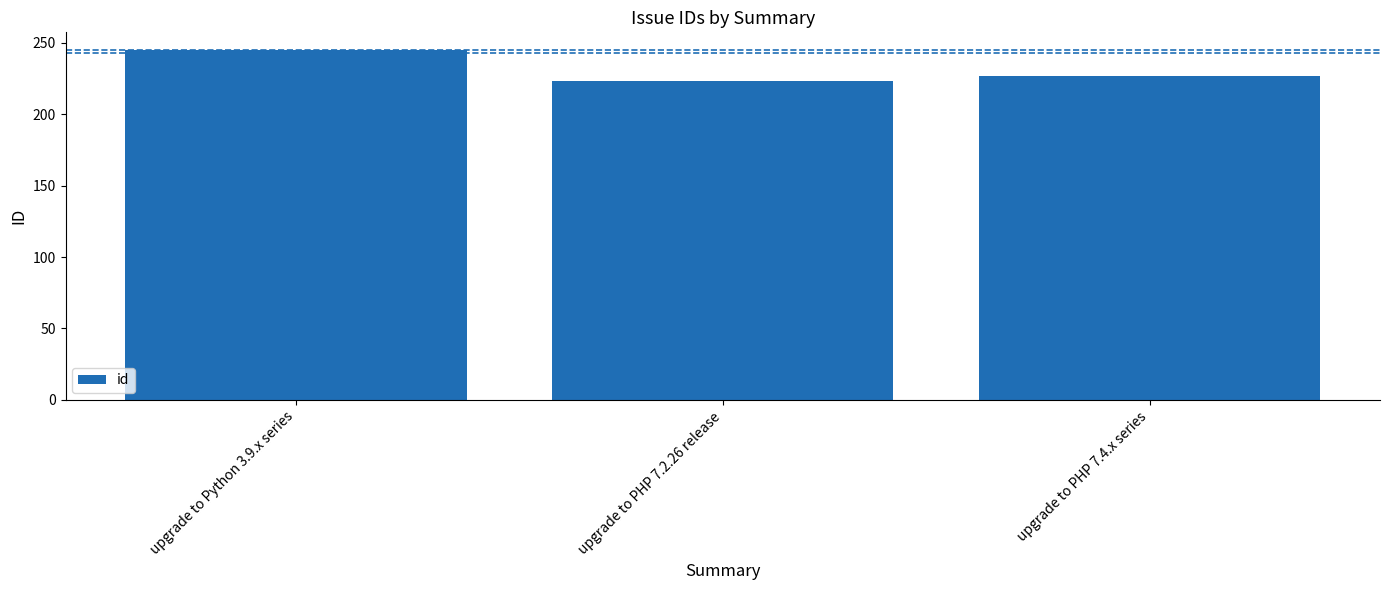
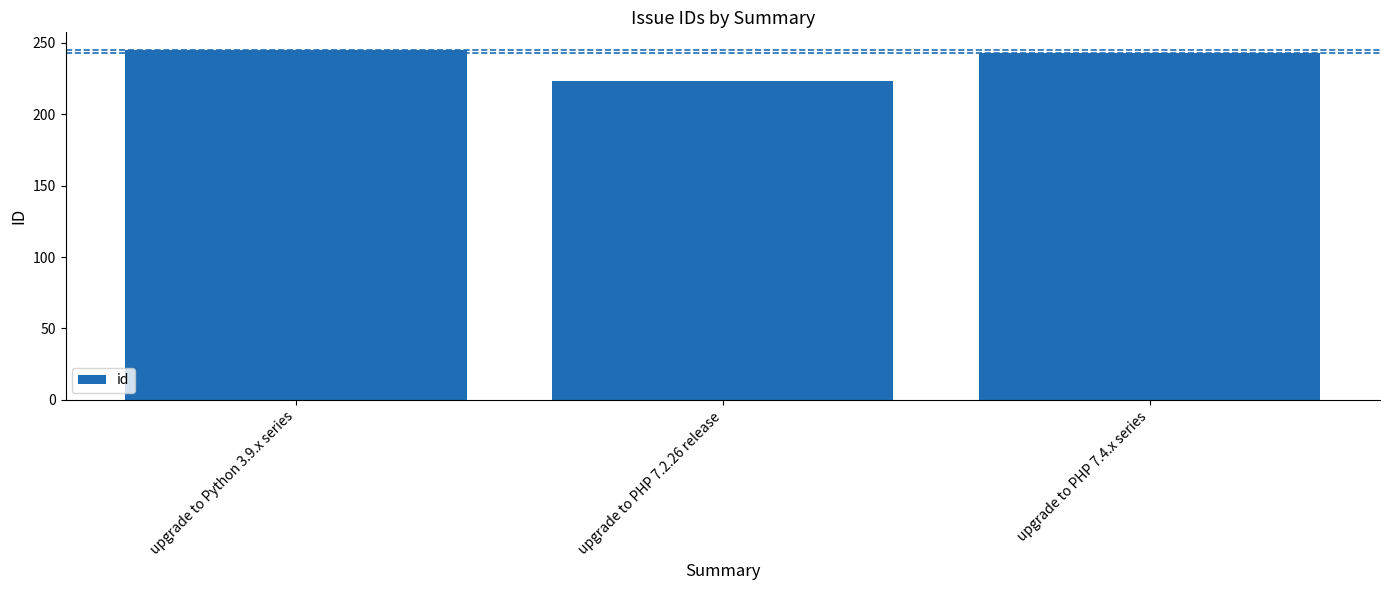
upgrade to PHP 7.4.x series: 227 -> 243
